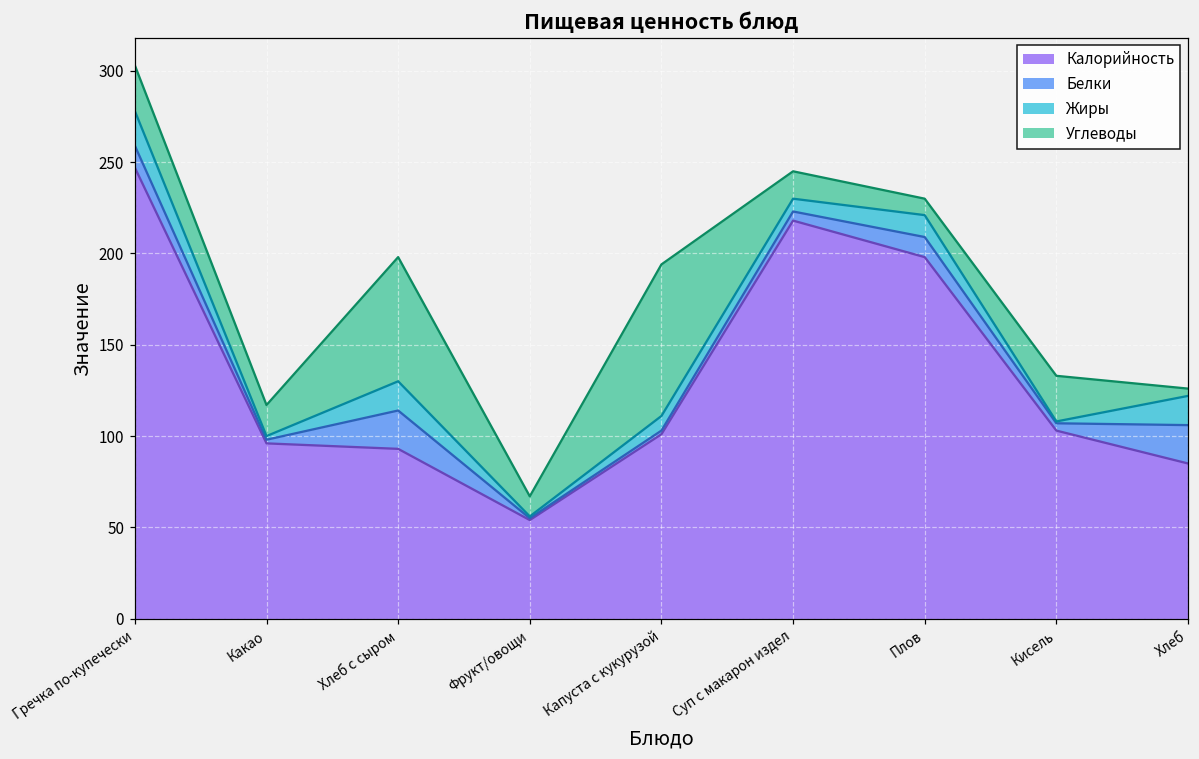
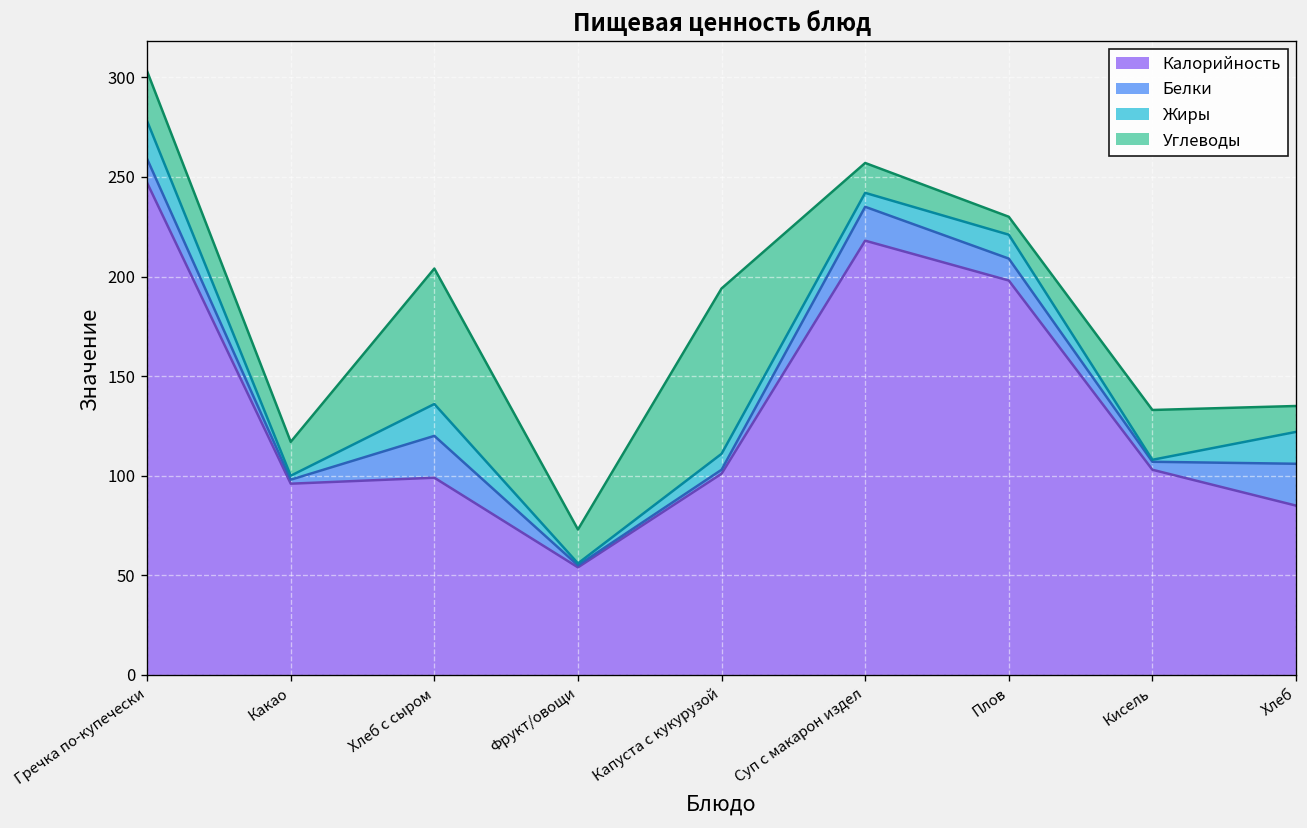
Калорийность, Хлеб с сыром: 93 -> 99
Углеводы, Фрукт/овощи: 11 -> 17
Белки, Суп с макарон издел: 5 -> 17
Углеводы, Хлеб: 4 -> 13
